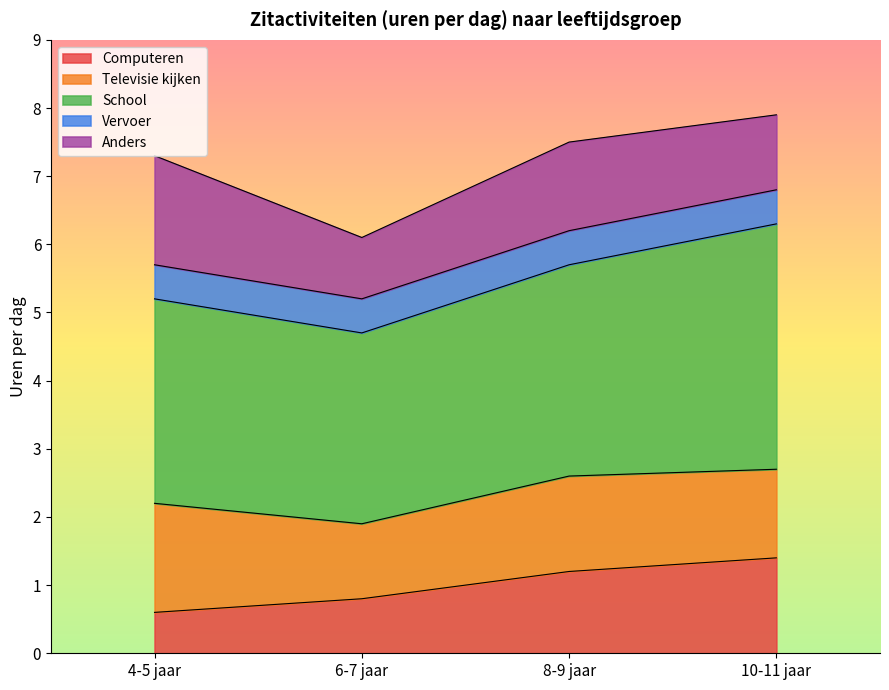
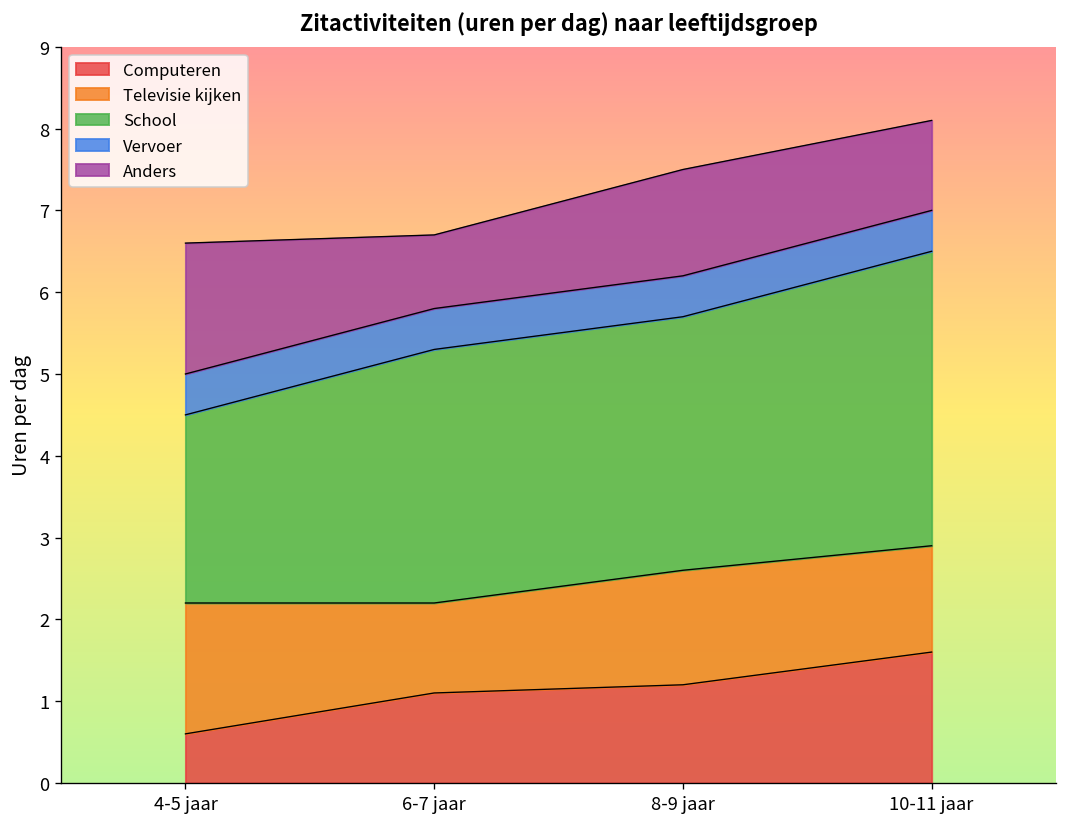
School, 4-5 jaar: 3.0 -> 2.3
Computeren, 6-7 jaar: 0.8 -> 1.1
School, 6-7 jaar: 2.8 -> 3.1
Computeren, 10-11 jaar: 1.4 -> 1.6
